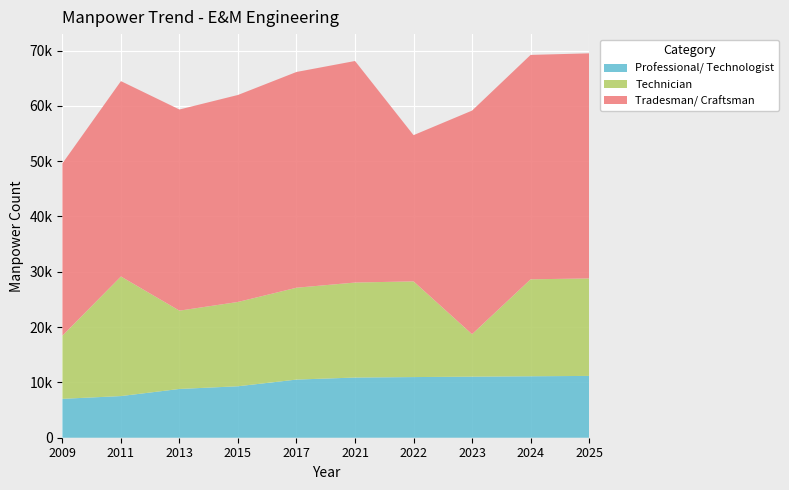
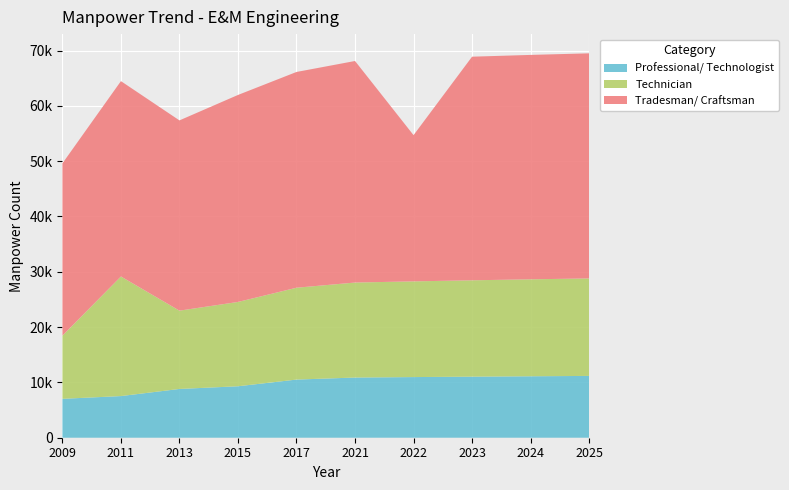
Tradesman/ Craftsman, 2013: 36000 -> 34000
Technician, 2023: 8000 -> 17000
